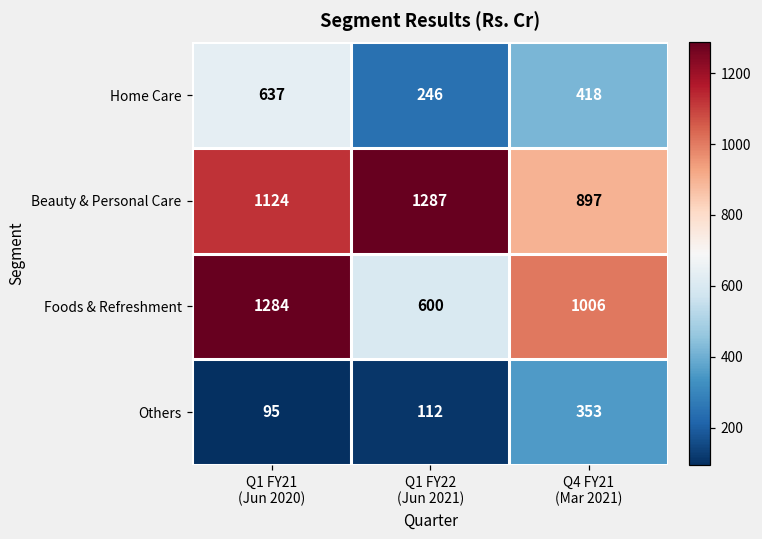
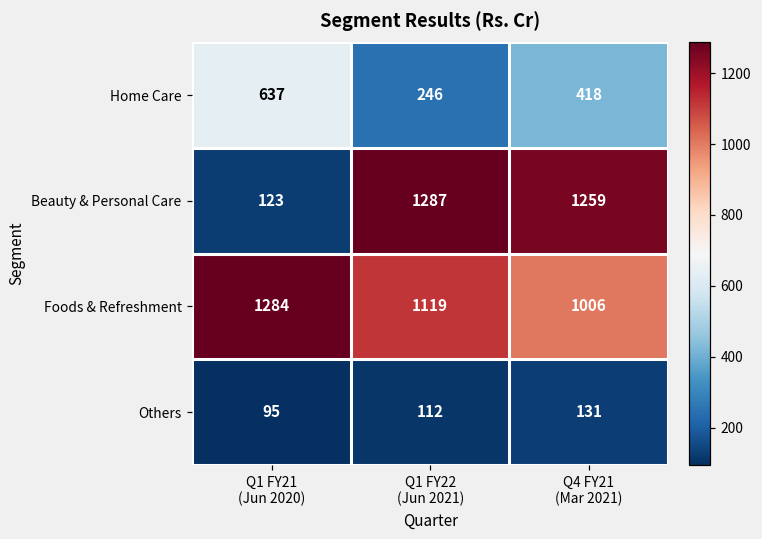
Beauty & Personal Care, Q1 FY21 (Jun 2020): 1124 -> 123
Beauty & Personal Care, Q4 FY21 (Mar 2021): 897 -> 1259
Foods & Refreshment, Q1 FY22 (Jun 2021): 600 -> 1119
Others, Q4 FY21 (Mar 2021): 353 -> 131
